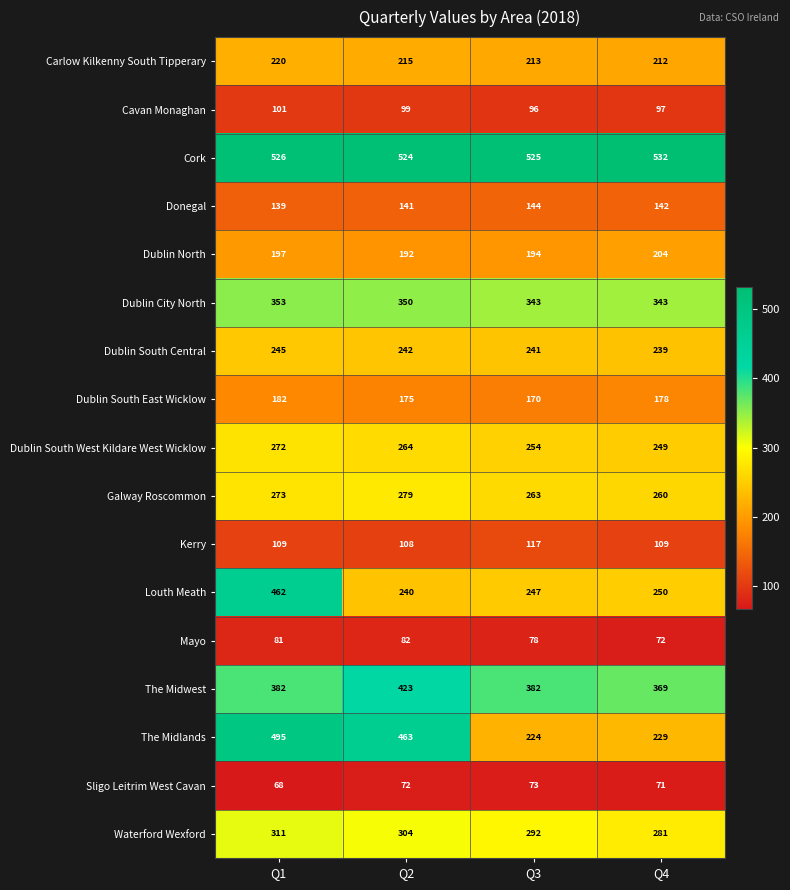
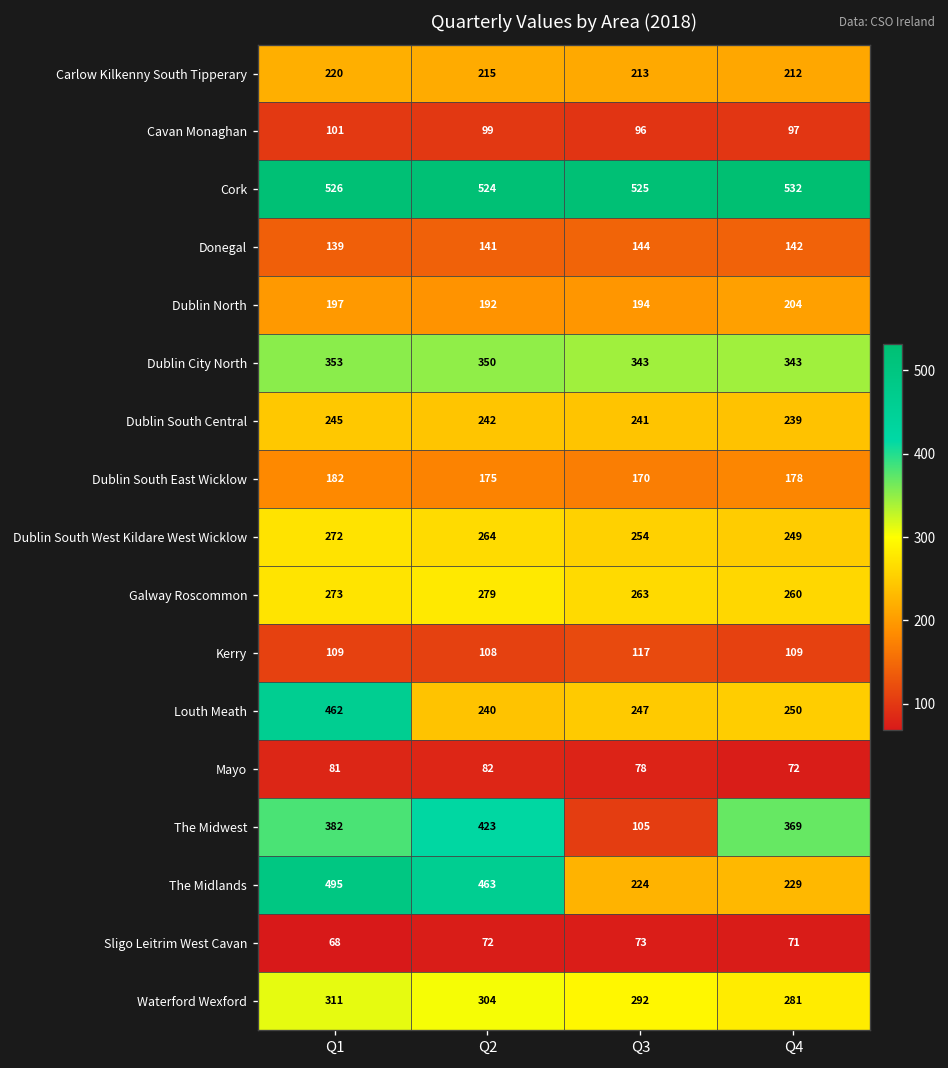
The Midwest, Q3: 382 -> 105
